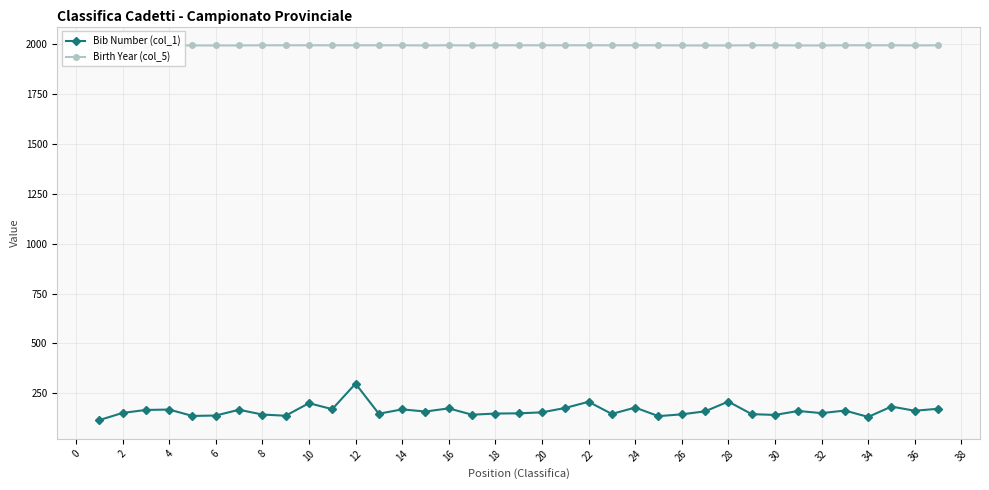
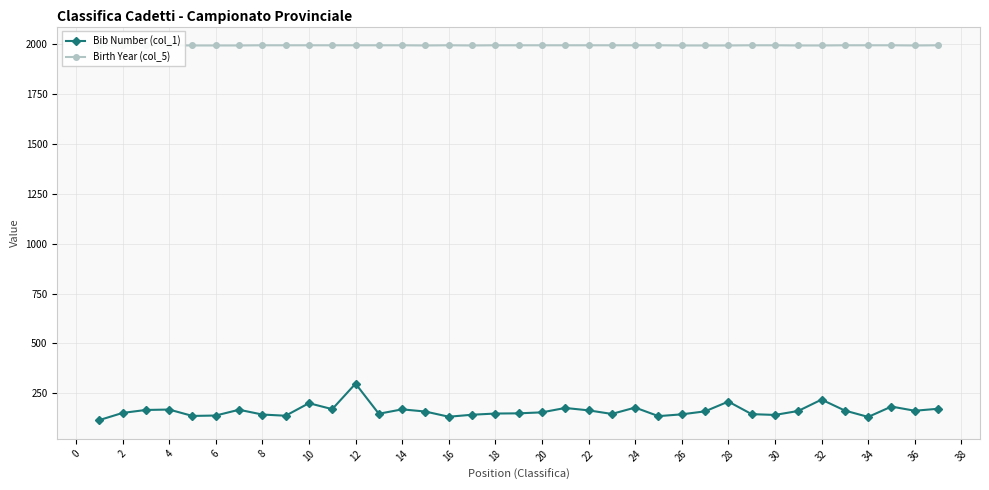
Bib Number (col_1), 16: 170 -> 130
Bib Number (col_1), 22: 210 -> 160
Bib Number (col_1), 32: 150 -> 220
